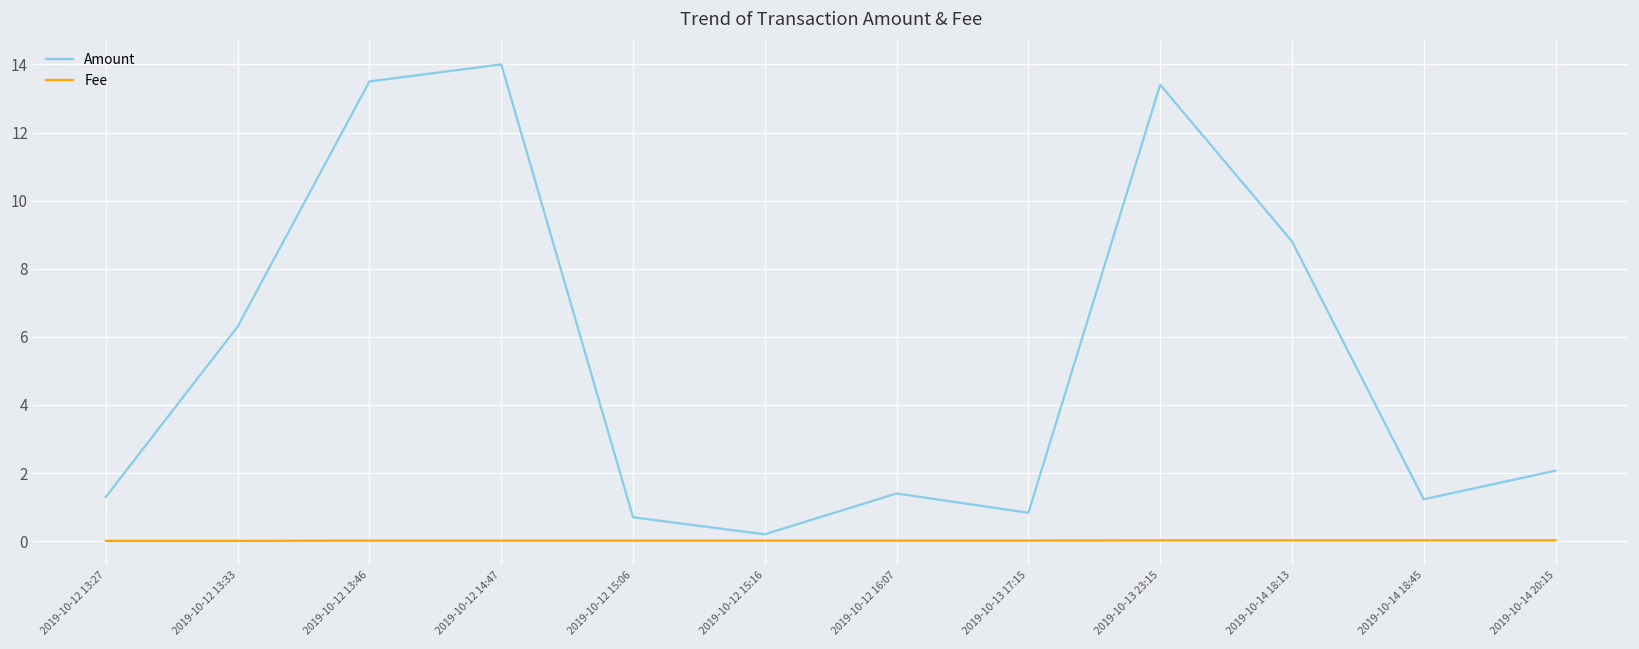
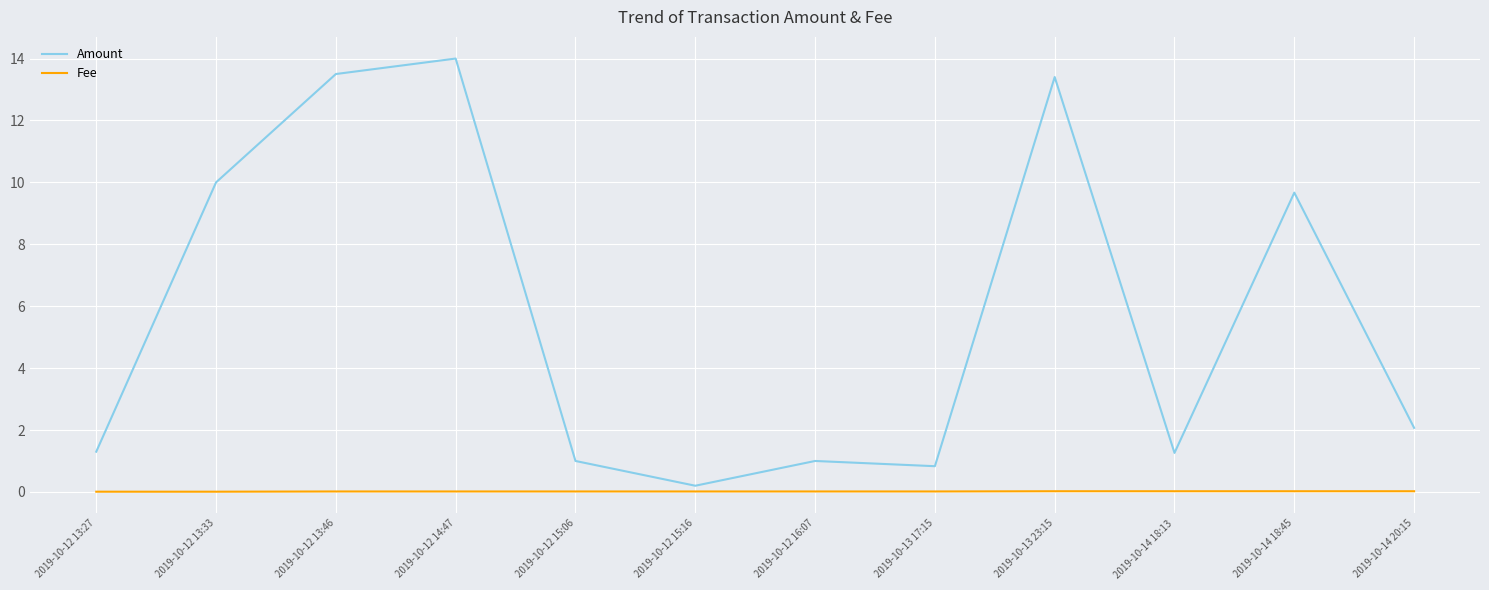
Amount, 2019-10-12 13:33: 6.3 -> 10.0
Amount, 2019-10-12 15:06: 0.7 -> 1.0
Amount, 2019-10-12 16:07: 1.4 -> 1.0
Amount, 2019-10-14 18:13: 8.8 -> 1.3
Amount, 2019-10-14 18:45: 1.2 -> 9.7
